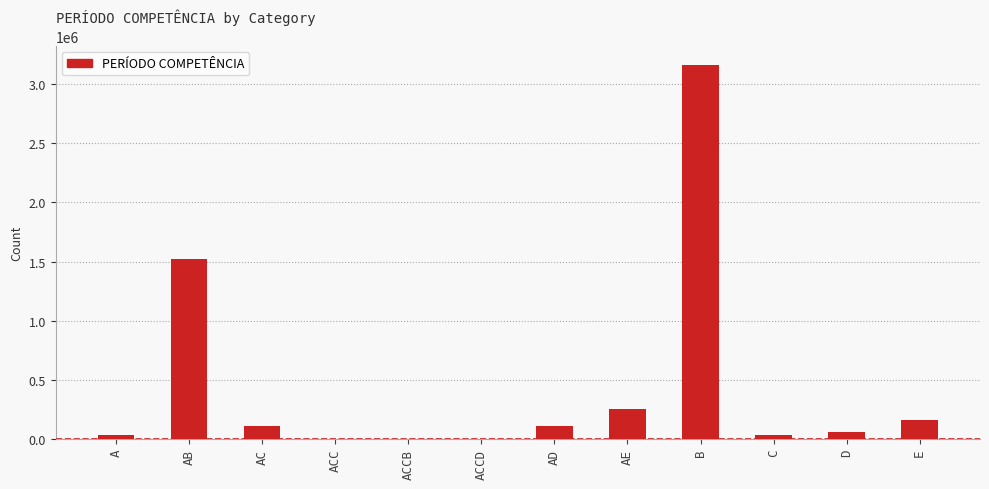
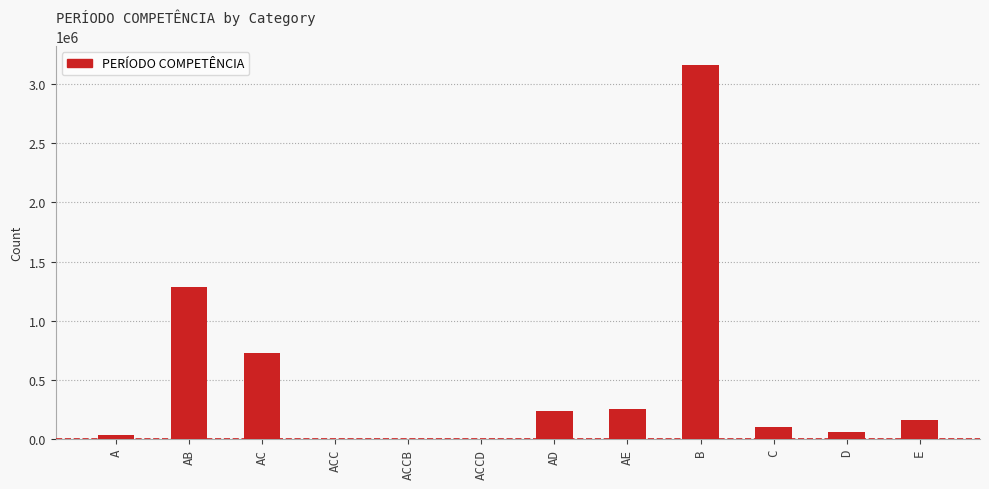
AB: 1520000 -> 1280000
AC: 110000 -> 730000
AD: 110000 -> 240000
C: 30000 -> 110000
